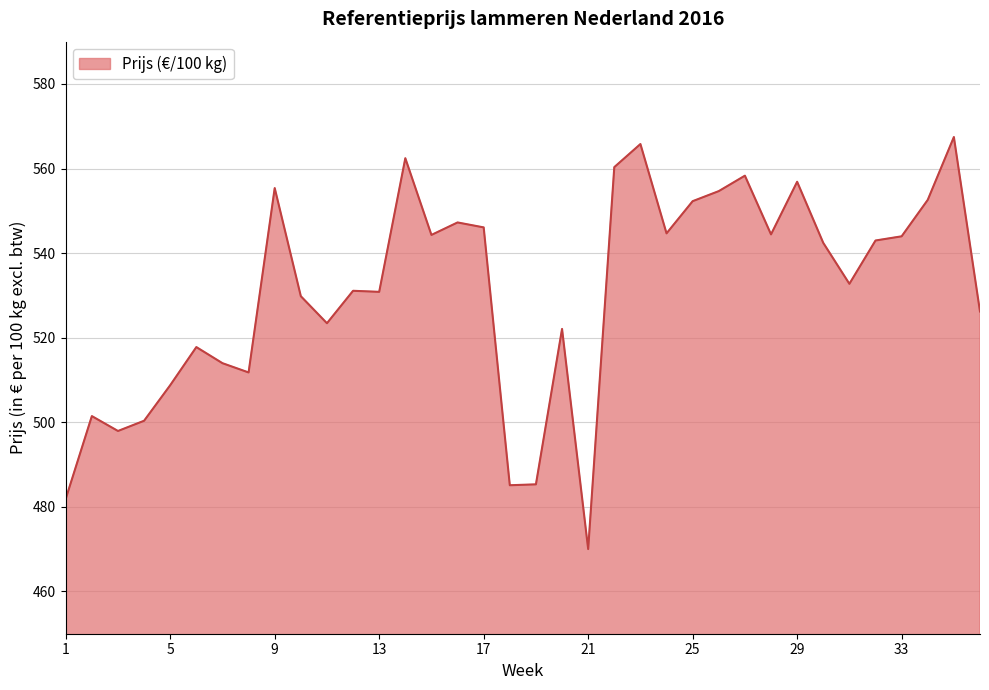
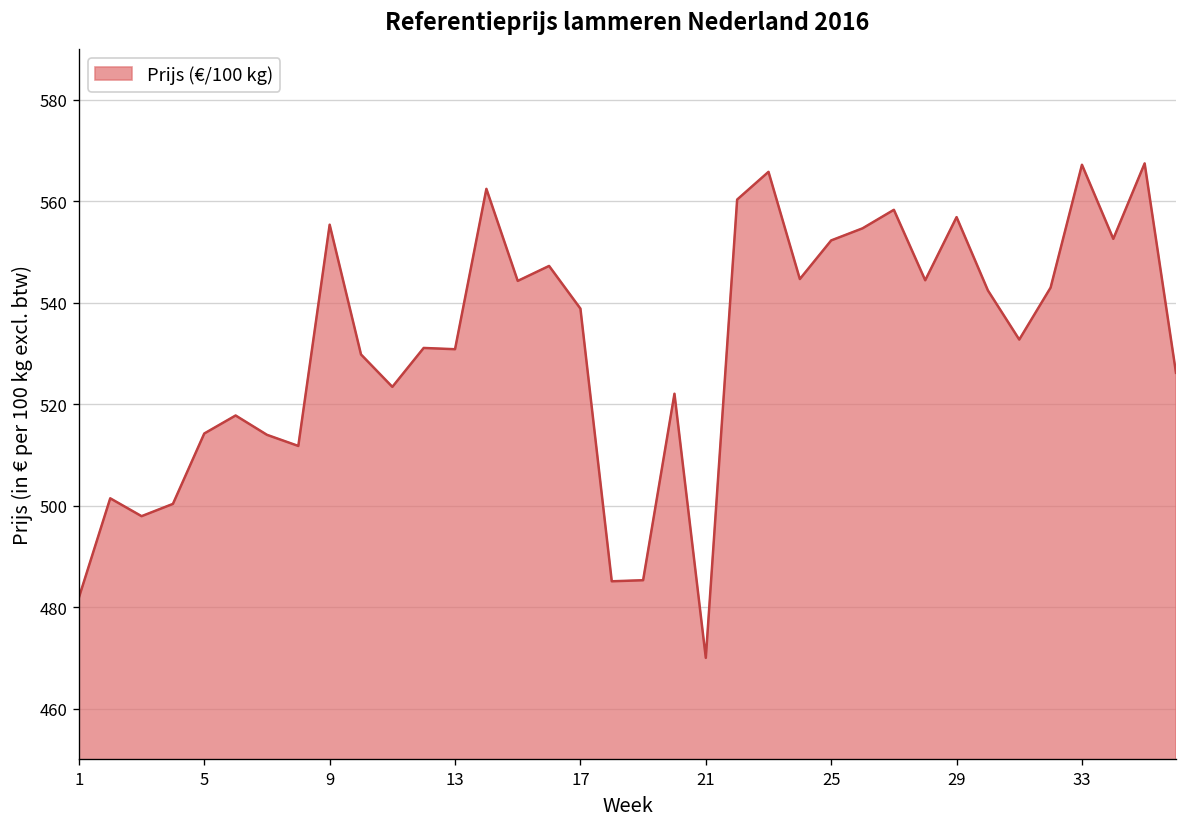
5: 509 -> 514
17: 546 -> 539
33: 544 -> 567
